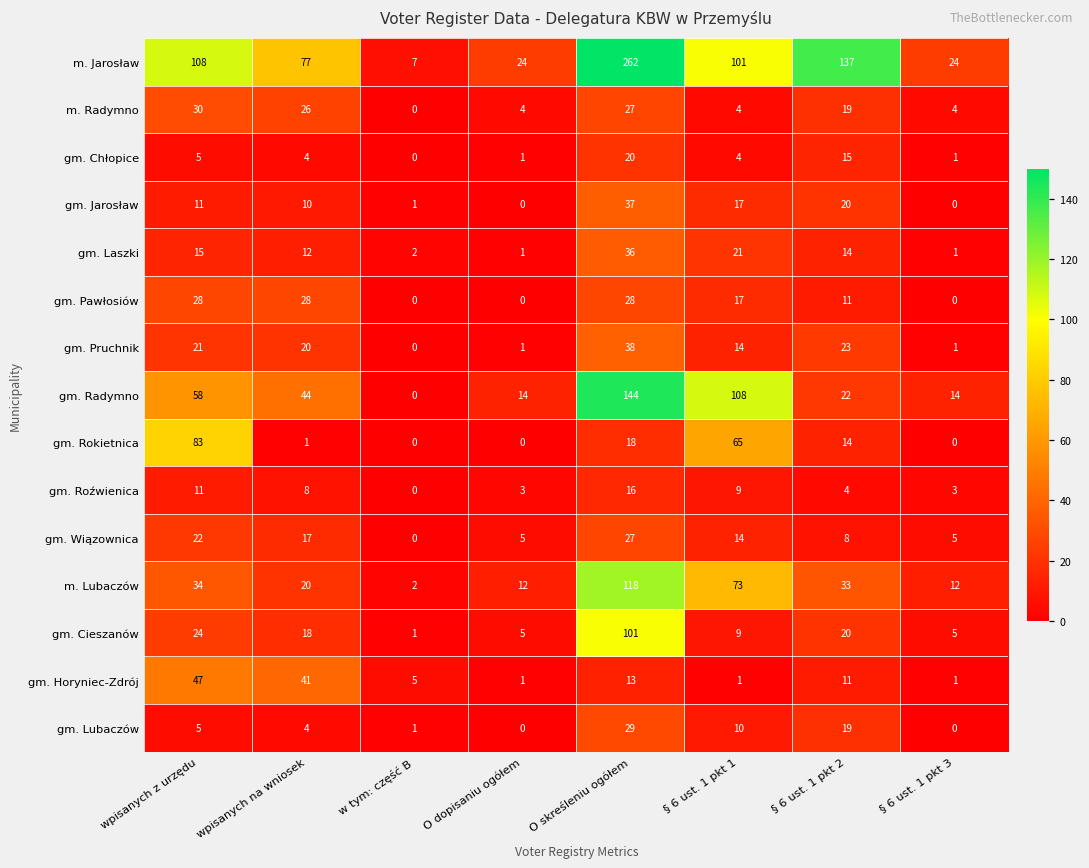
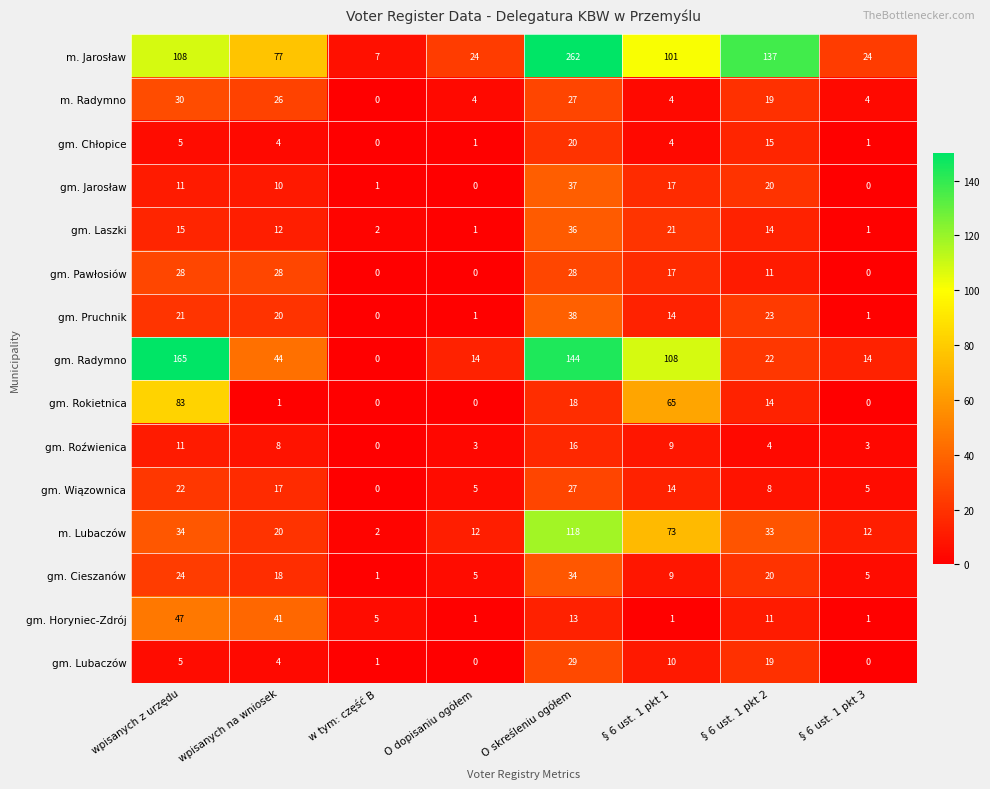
gm. Radymno, wpisanych z urzędu: 58 -> 165
gm. Cieszanów, O skreśleniu ogółem: 101 -> 34
